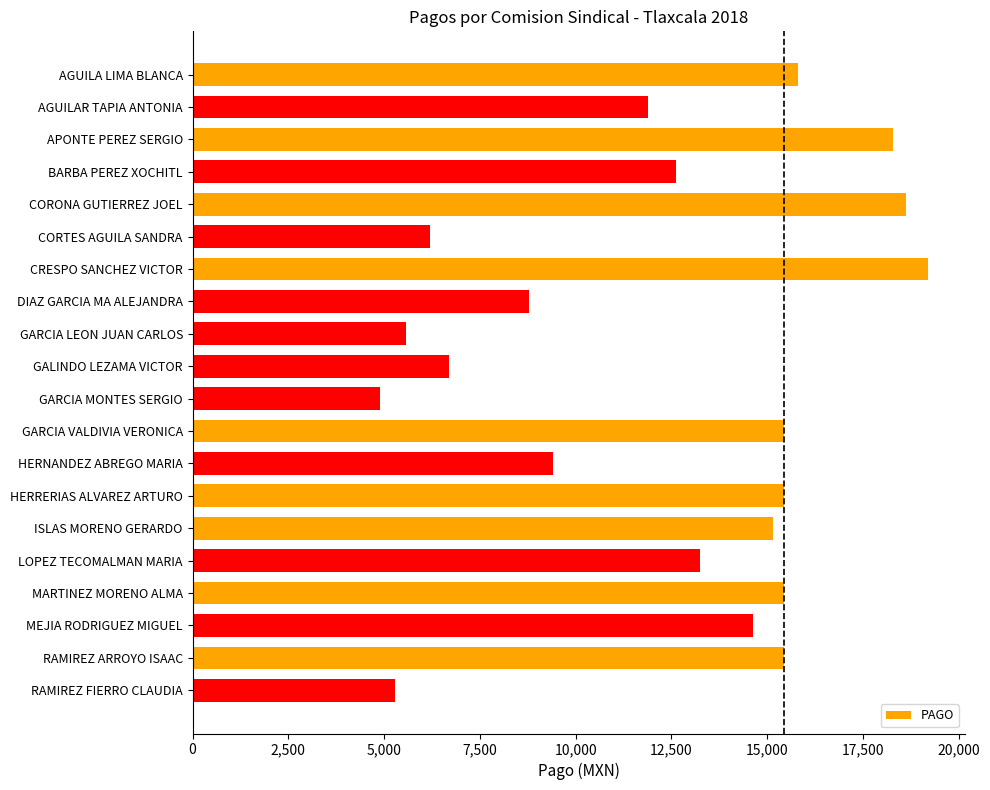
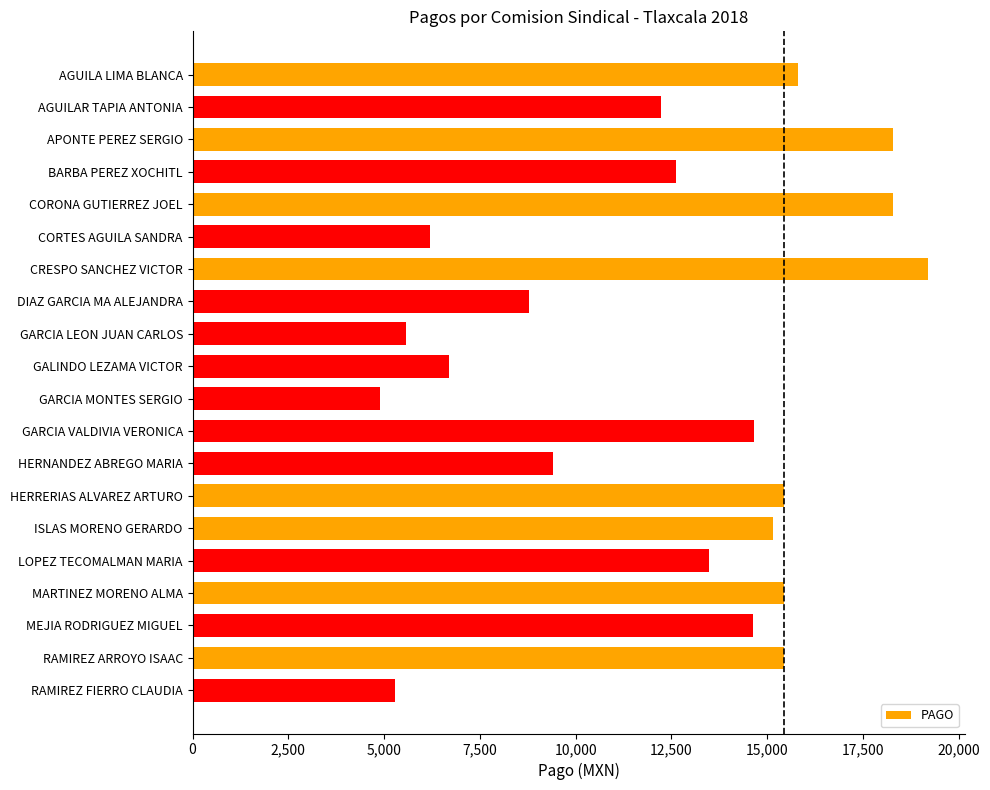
AGUILAR TAPIA ANTONIA: 11,900 -> 12,200
CORONA GUTIERREZ JOEL: 18,600 -> 18,300
GARCIA VALDIVIA VERONICA: 15,400 -> 14,700
LOPEZ TECOMALMAN MARIA: 13,200 -> 13,500
